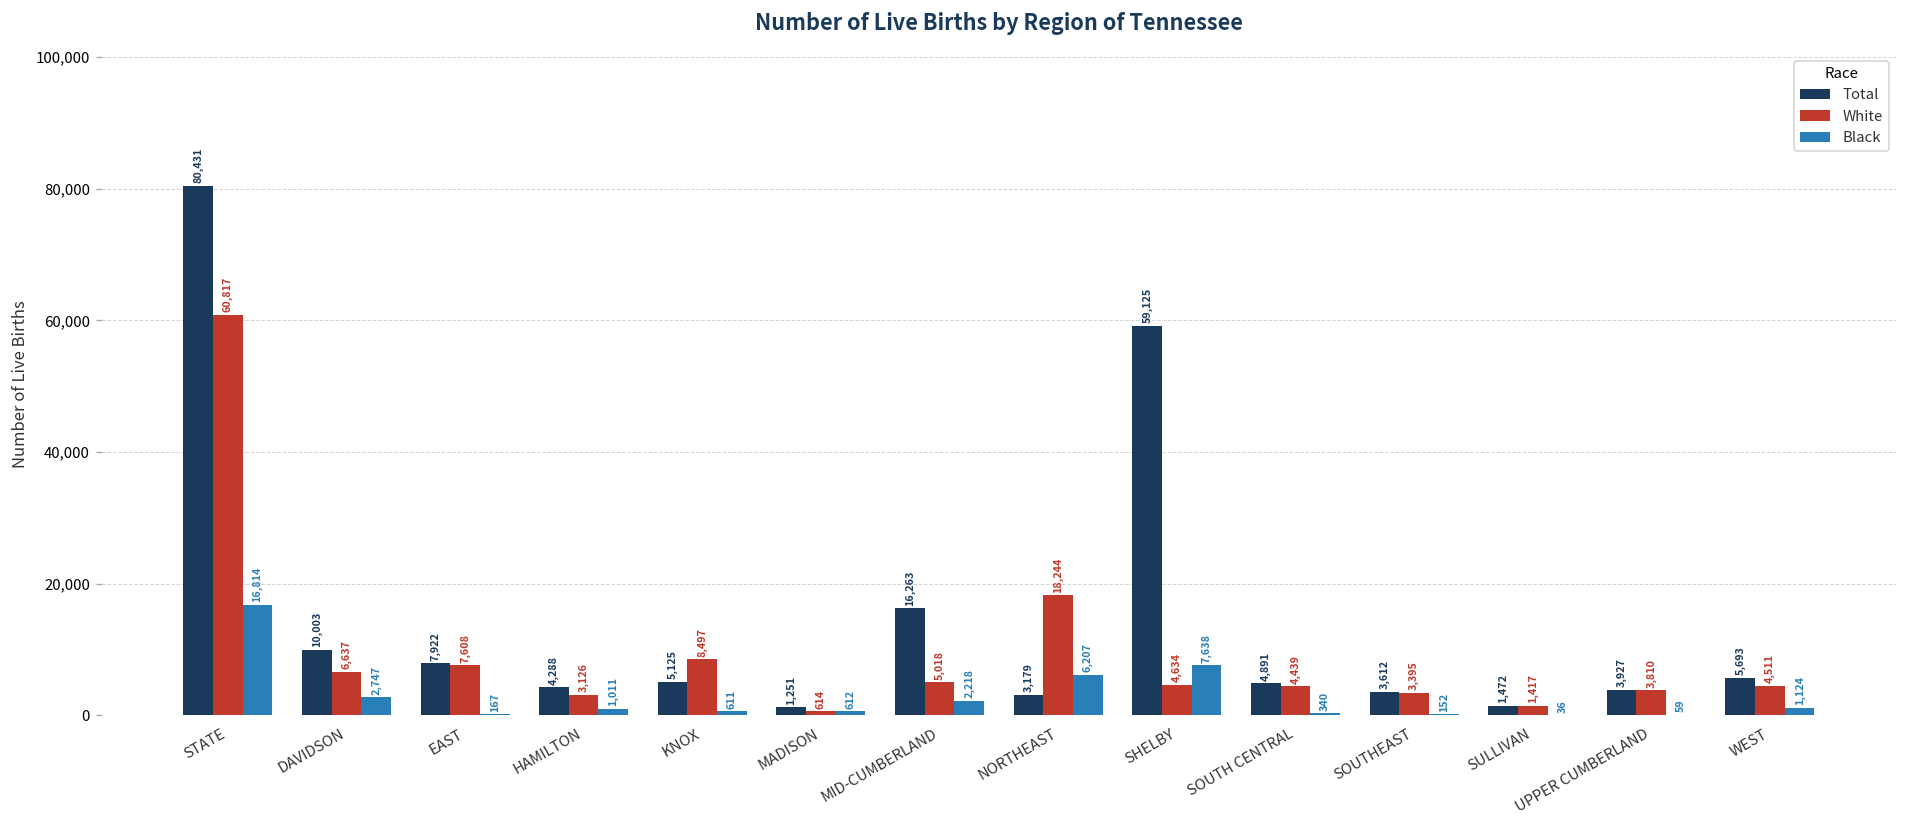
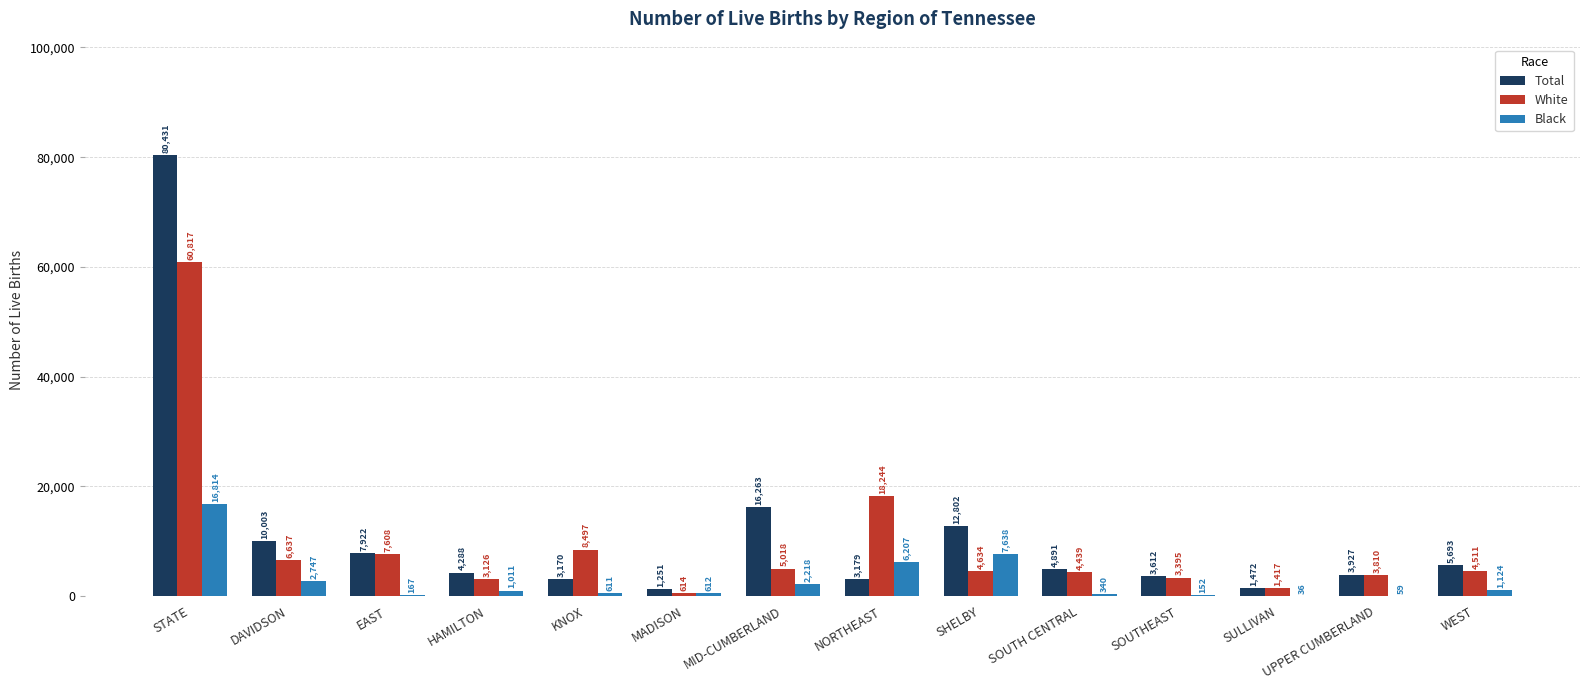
Total, KNOX: 5,125 -> 3,170
Total, SHELBY: 59,125 -> 12,802
